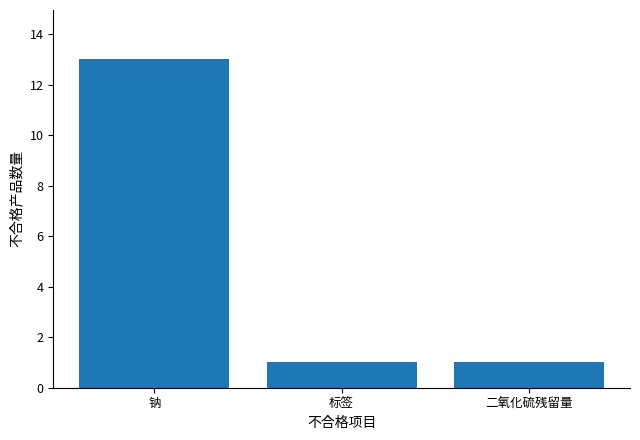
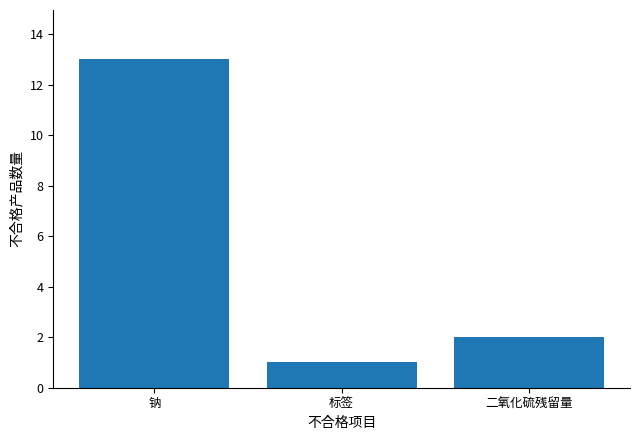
二氧化硫残留量: 1 -> 2
